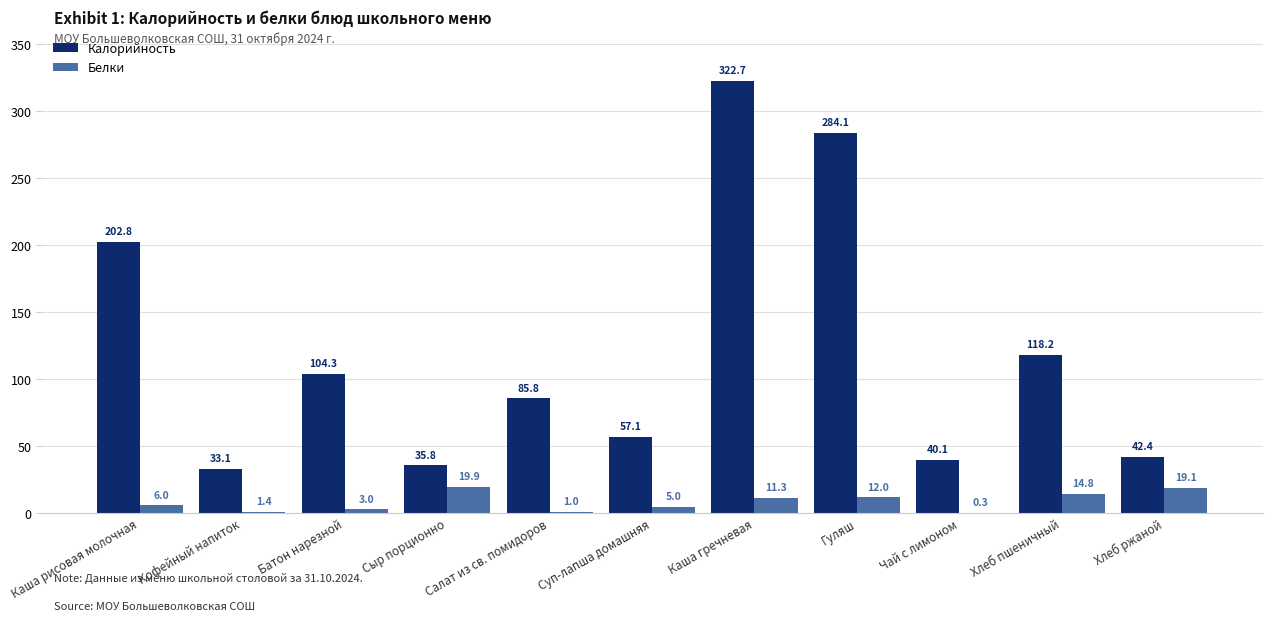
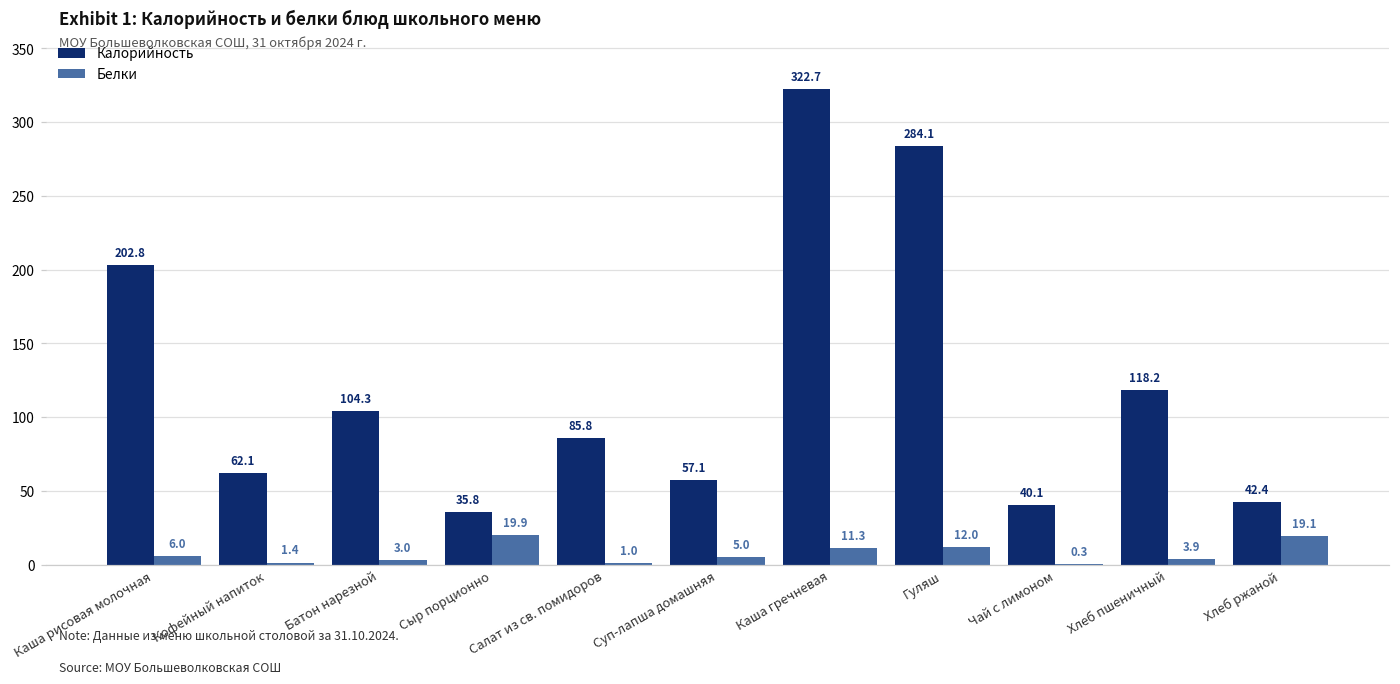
Калорийность, Кофейный напиток: 33.1 -> 62.1
Белки, Хлеб пшеничный: 14.8 -> 3.9
